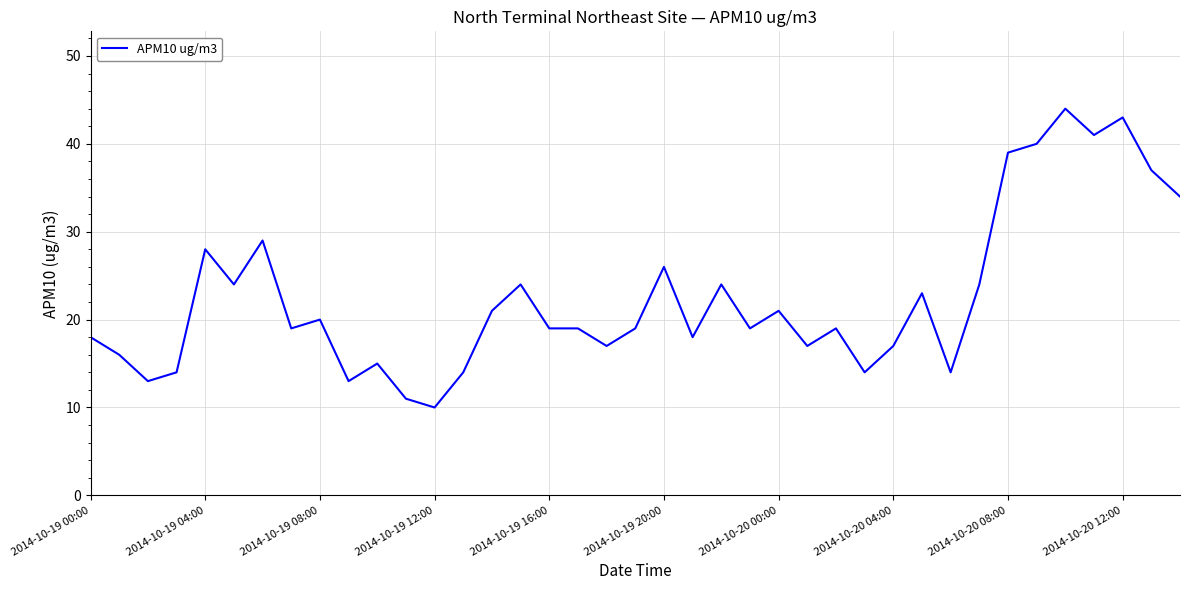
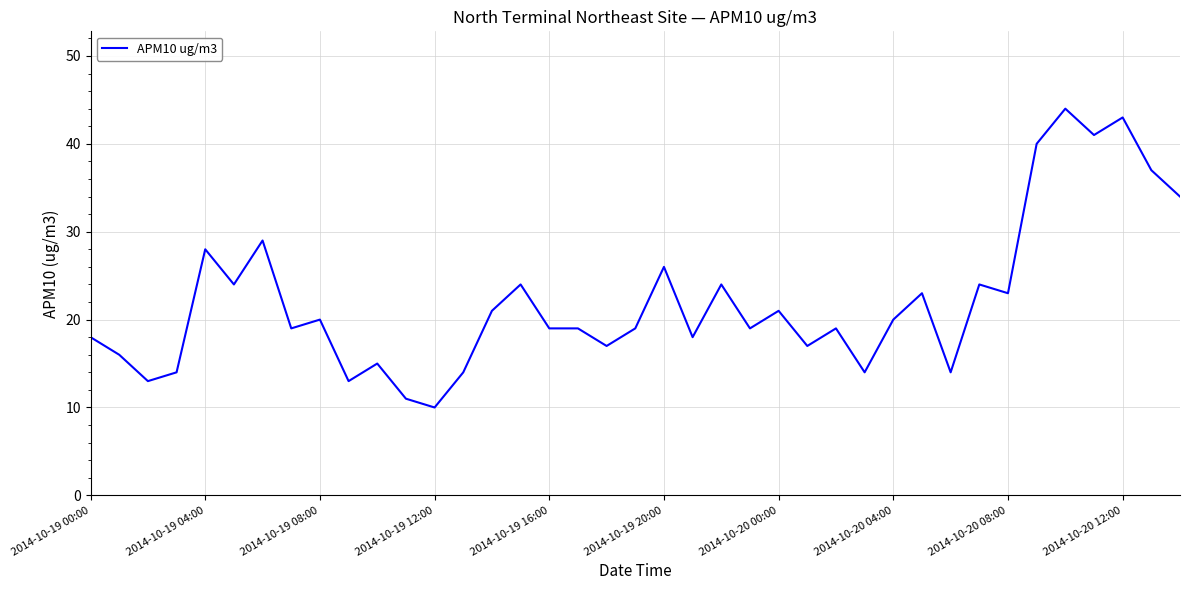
2014-10-20 04:00: 17 -> 20
2014-10-20 08:00: 39 -> 23
